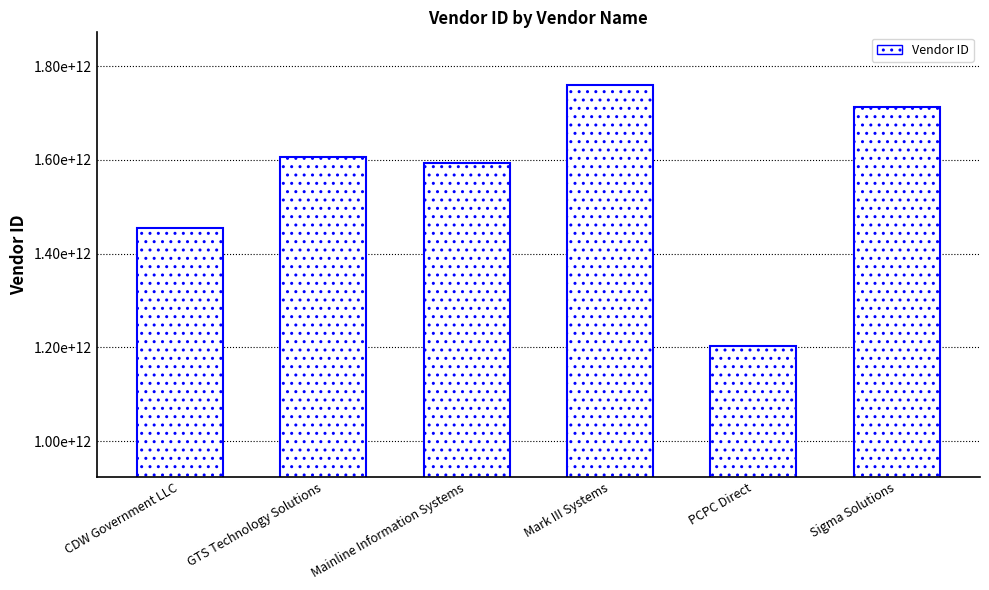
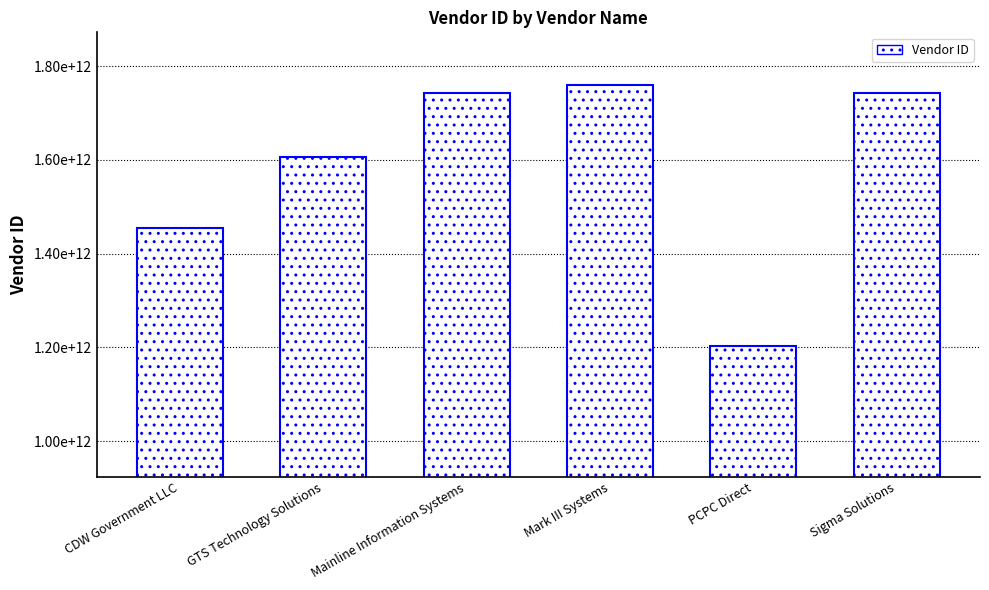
Mainline Information Systems: 1590000000000 -> 1740000000000
Sigma Solutions: 1710000000000 -> 1740000000000
